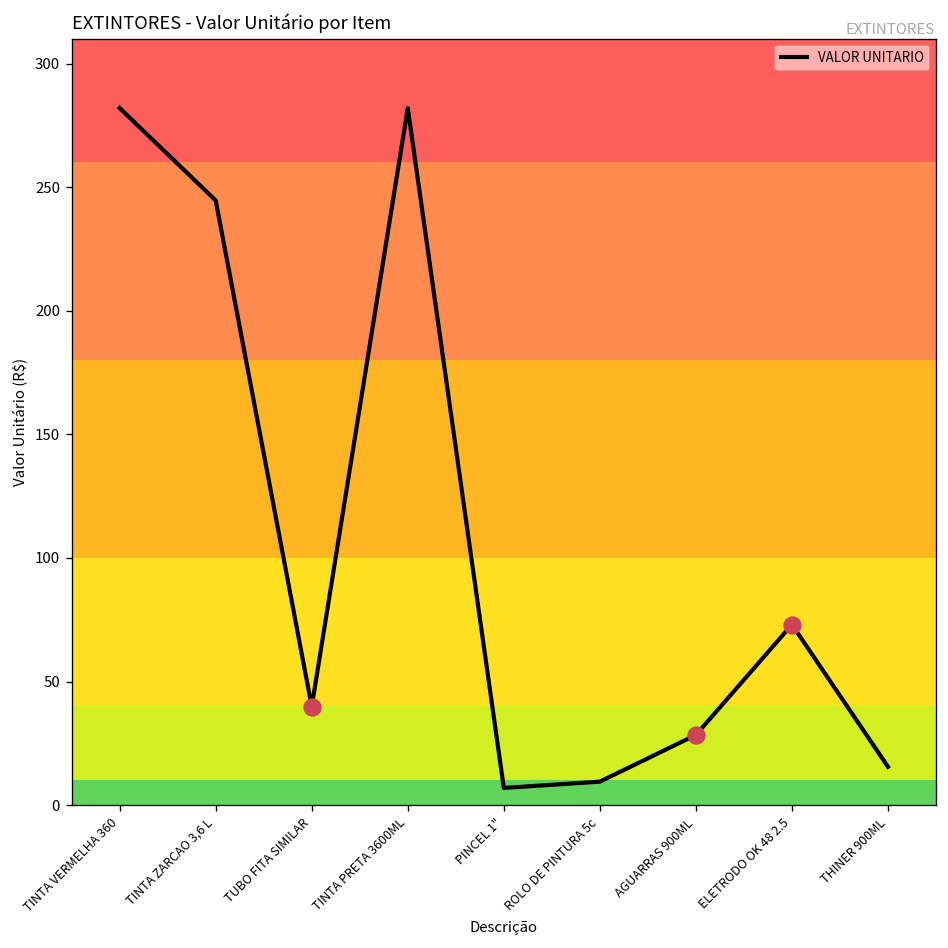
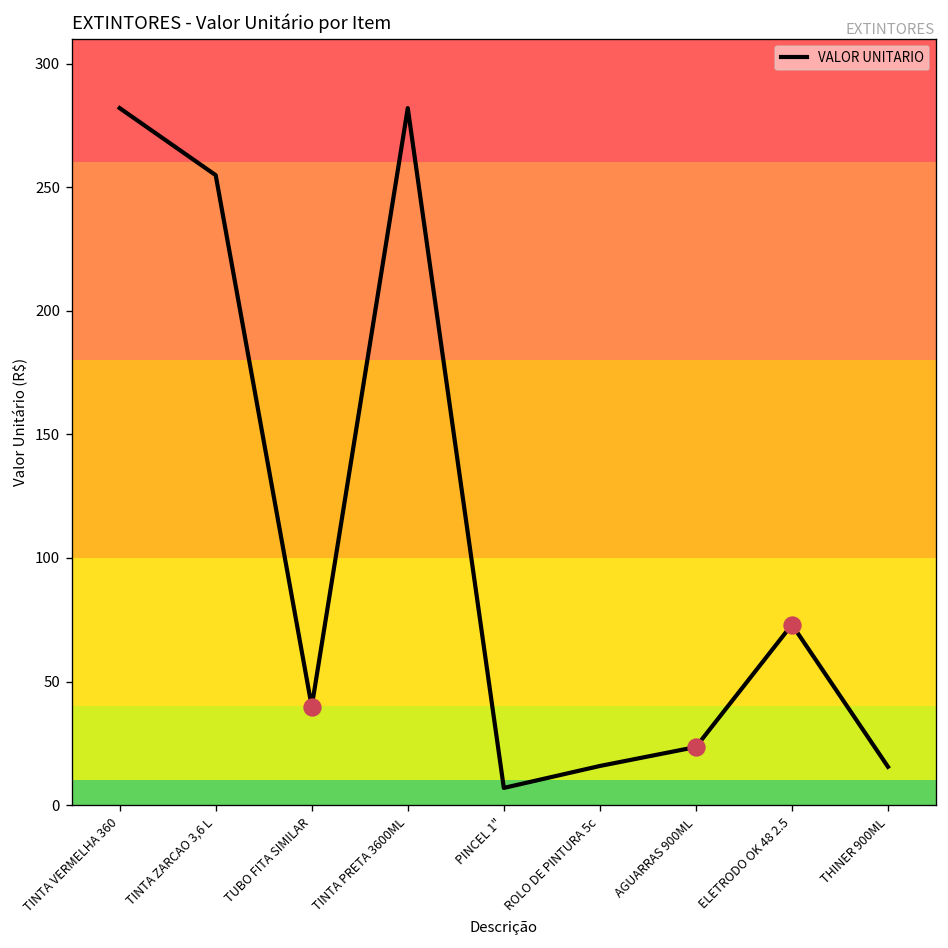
VALOR UNITARIO, TINTA ZARCAO 3,6 L: 245 -> 255
VALOR UNITARIO, ROLO DE PINTURA 5c: 10 -> 16
VALOR UNITARIO, AGUARRAS 900ML: 28 -> 24
